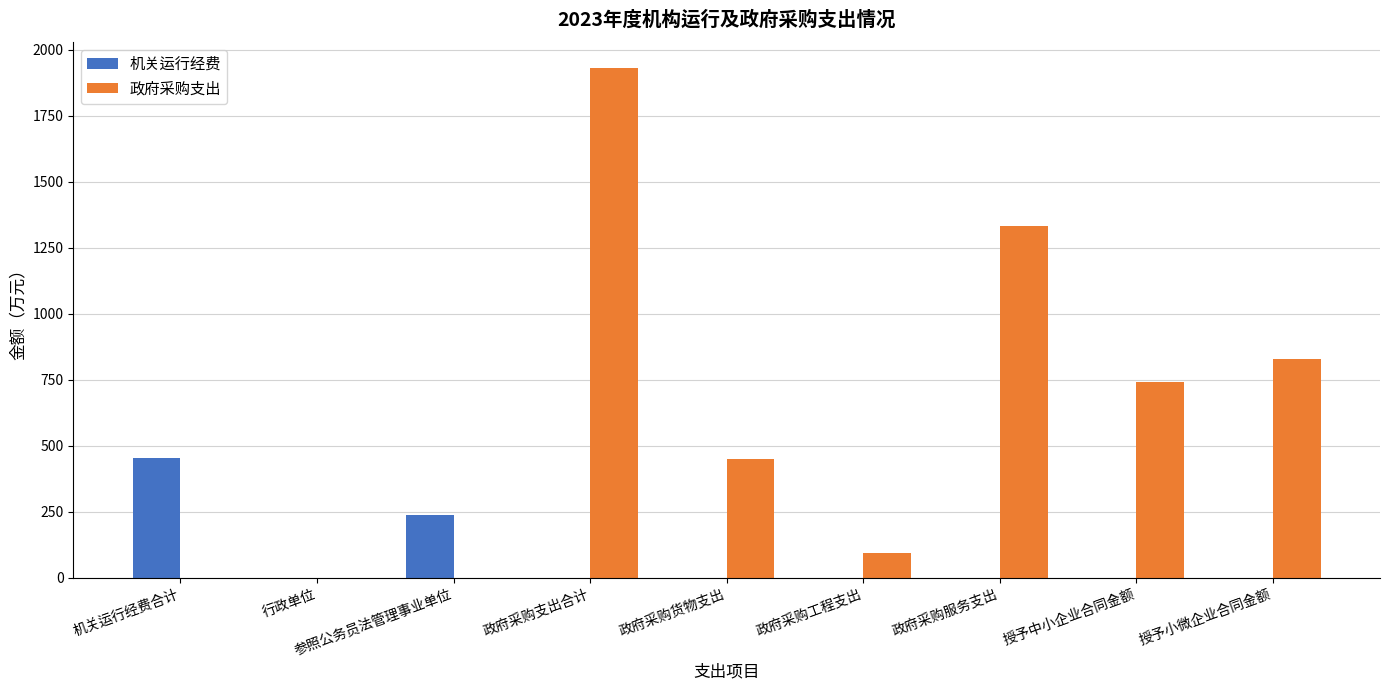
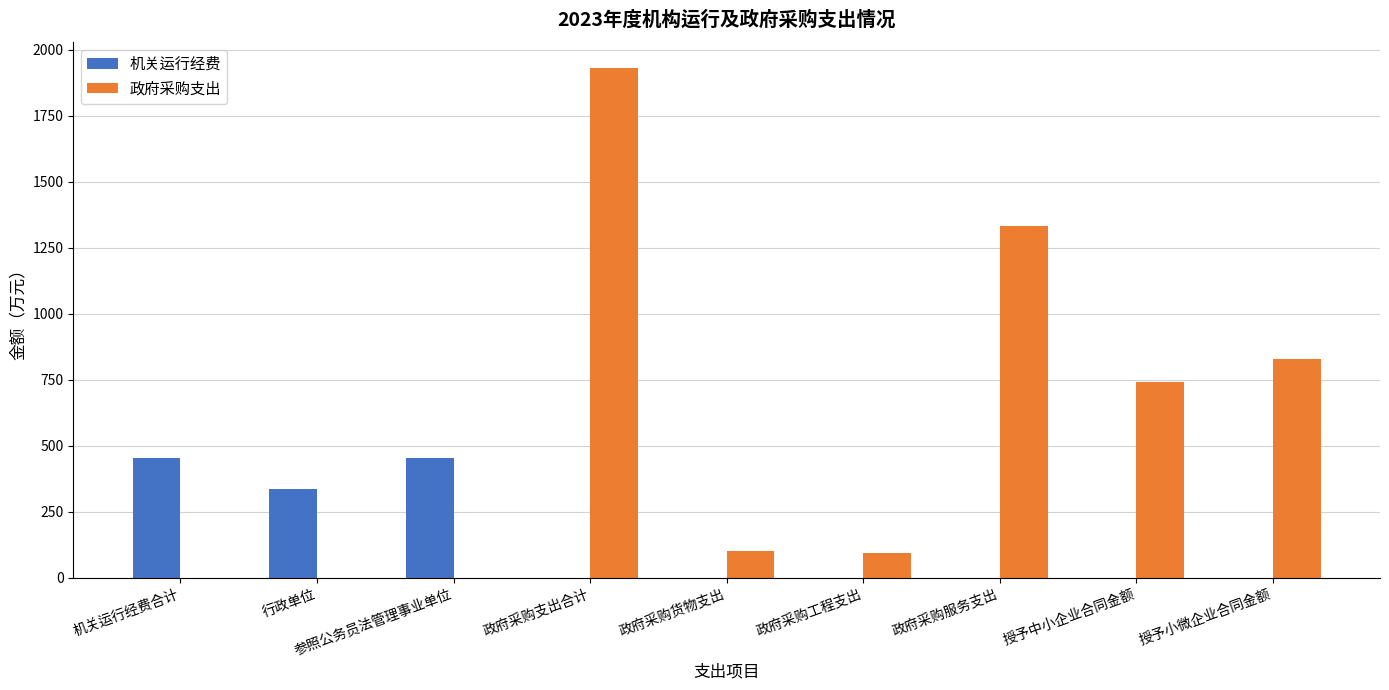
机关运行经费, 行政单位: 0 -> 330
机关运行经费, 参照公务员法管理事业单位: 240 -> 450
政府采购支出, 政府采购货物支出: 450 -> 100
